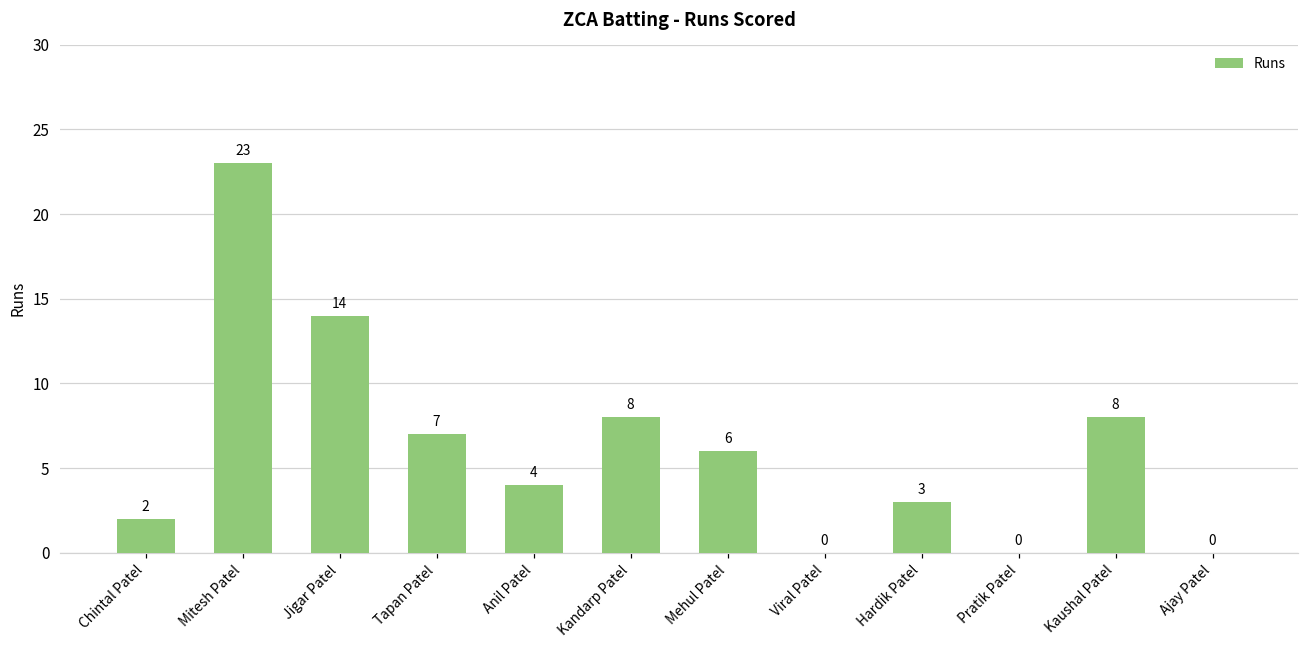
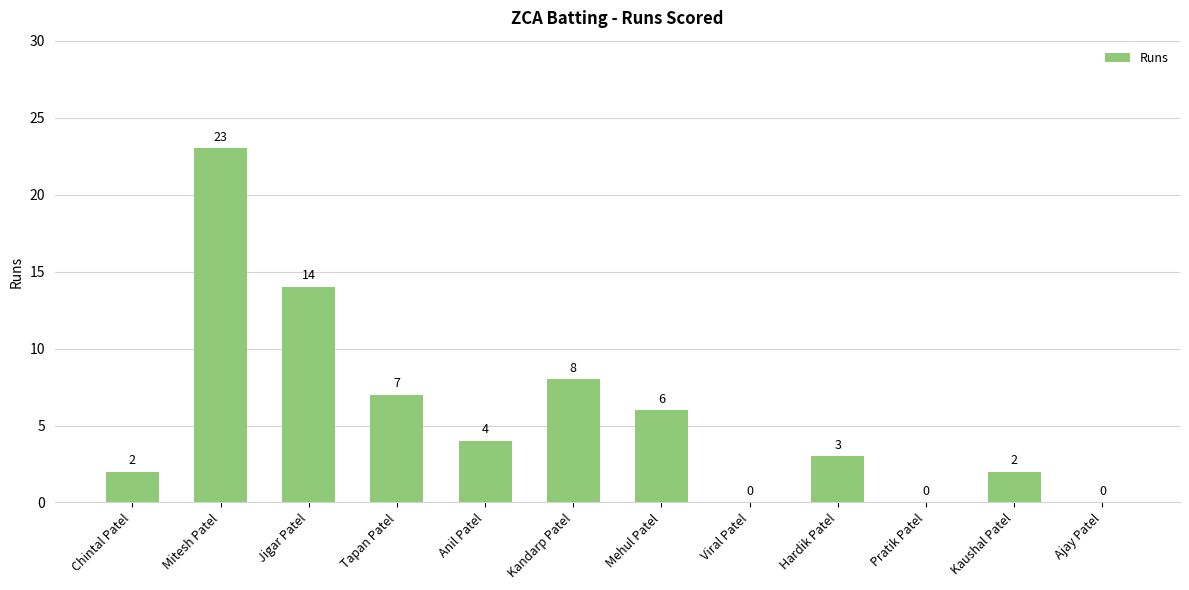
Kaushal Patel: 8 -> 2
